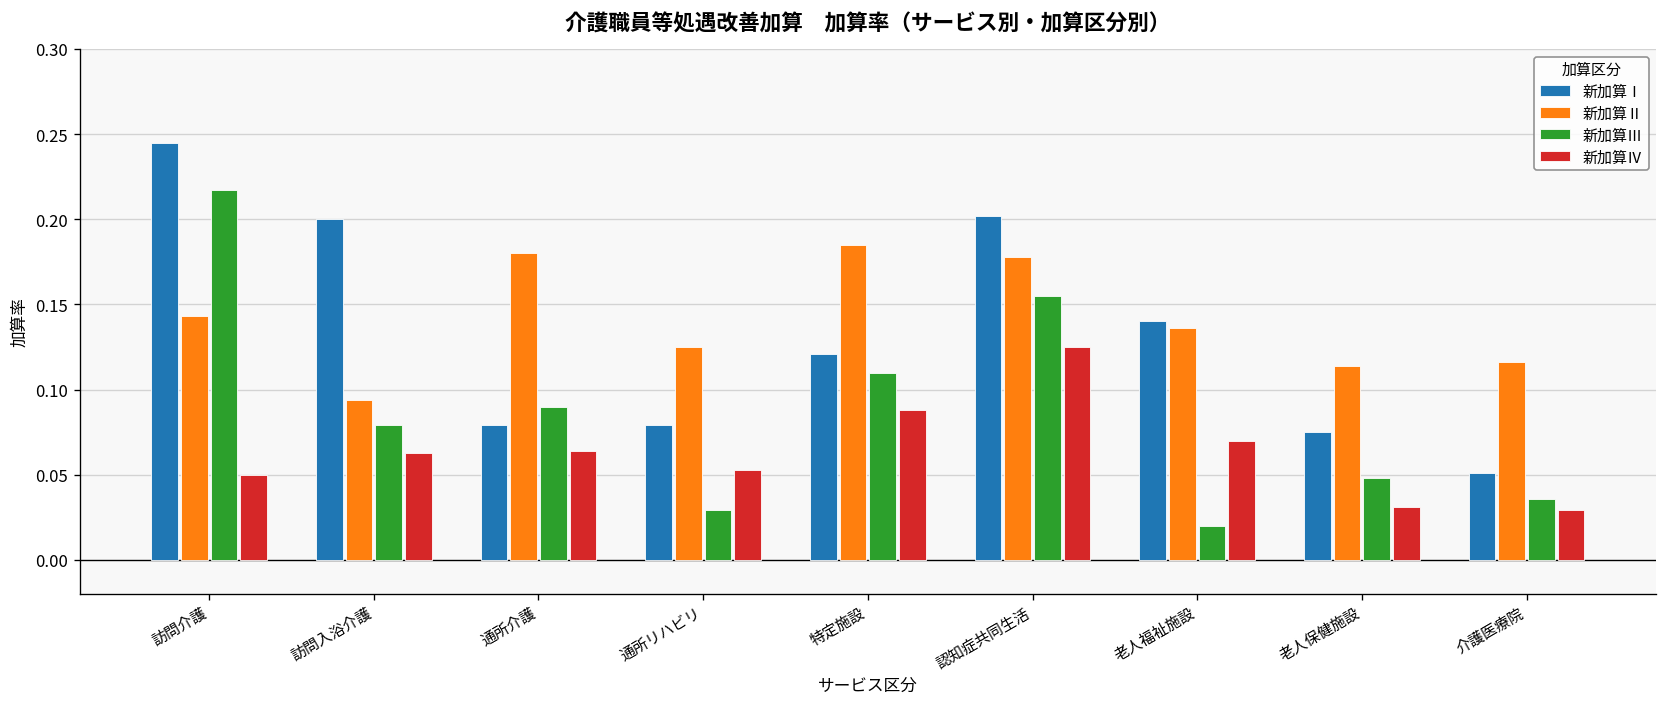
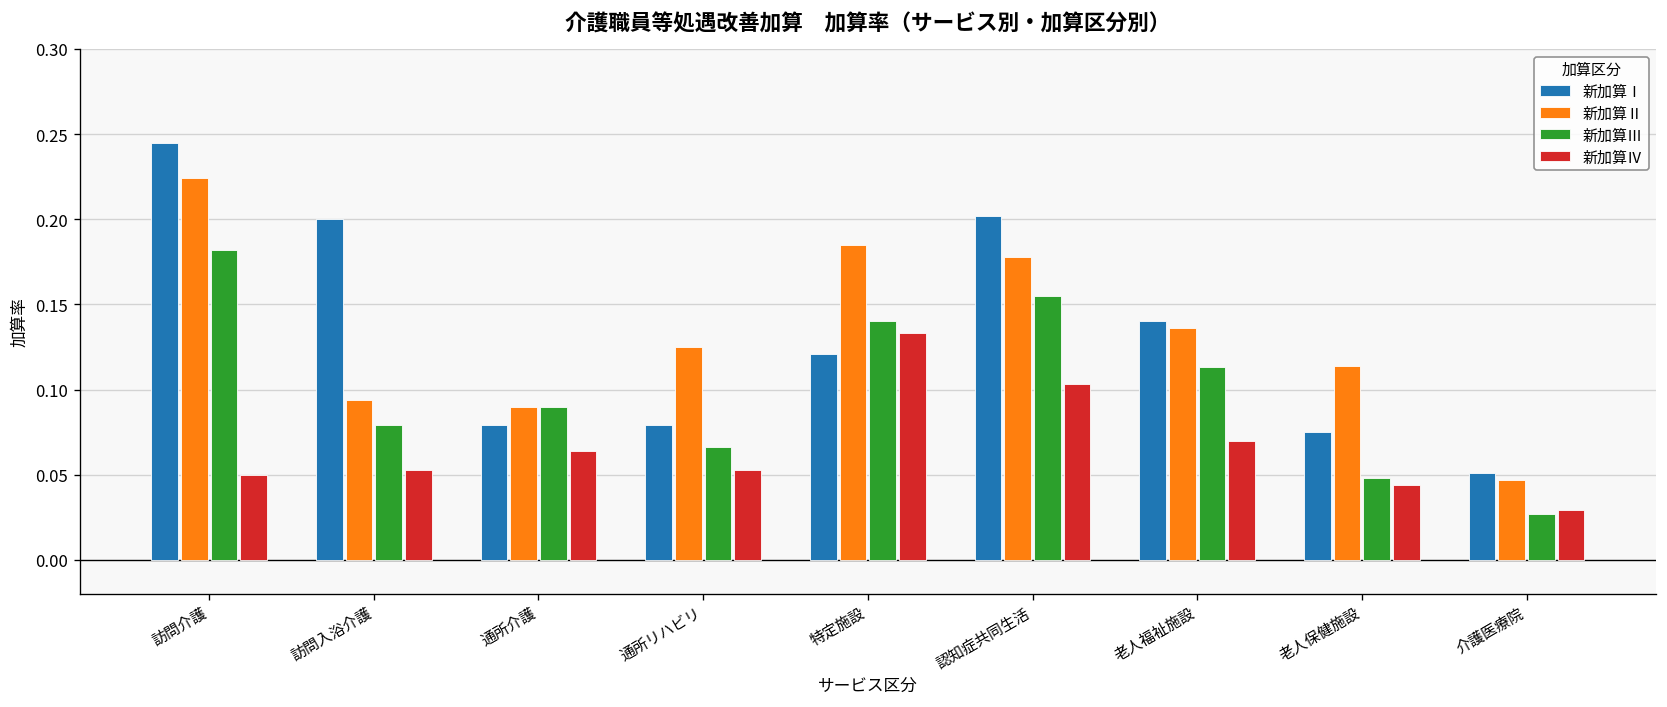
新加算Ⅱ, 訪問介護: 0.143 -> 0.224
新加算Ⅲ, 訪問介護: 0.217 -> 0.182
新加算Ⅳ, 訪問入浴介護: 0.063 -> 0.053
新加算Ⅱ, 通所介護: 0.18 -> 0.09
新加算Ⅲ, 通所リハビリ: 0.029 -> 0.066
新加算Ⅲ, 特定施設: 0.11 -> 0.14
新加算Ⅳ, 特定施設: 0.088 -> 0.133
新加算Ⅳ, 認知症共同生活: 0.125 -> 0.103
新加算Ⅲ, 老人福祉施設: 0.020 -> 0.113
新加算Ⅳ, 老人保健施設: 0.031 -> 0.044
新加算Ⅱ, 介護医療院: 0.116 -> 0.047
新加算Ⅲ, 介護医療院: 0.036 -> 0.027
